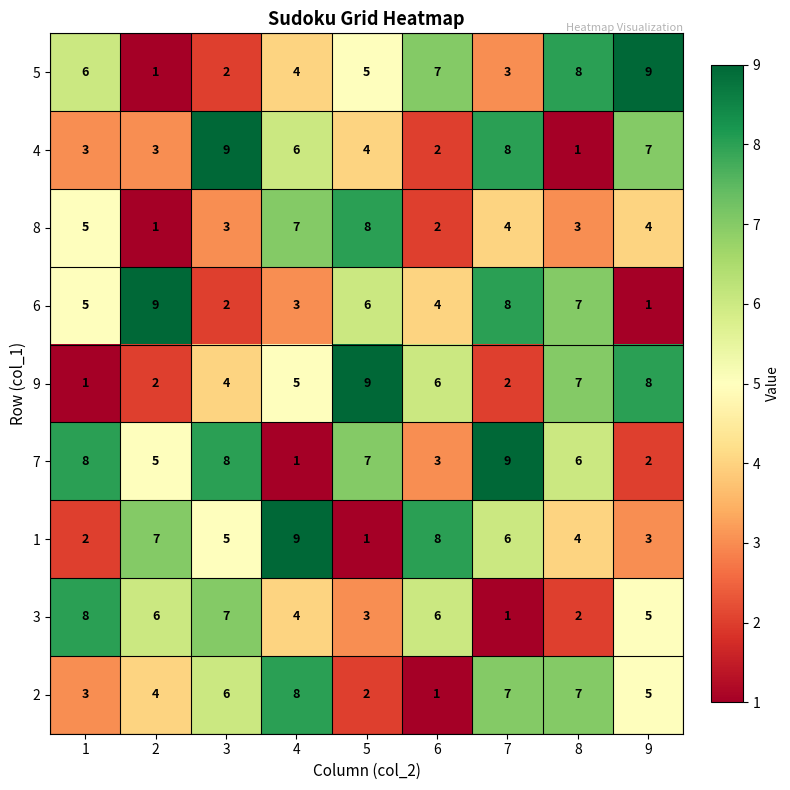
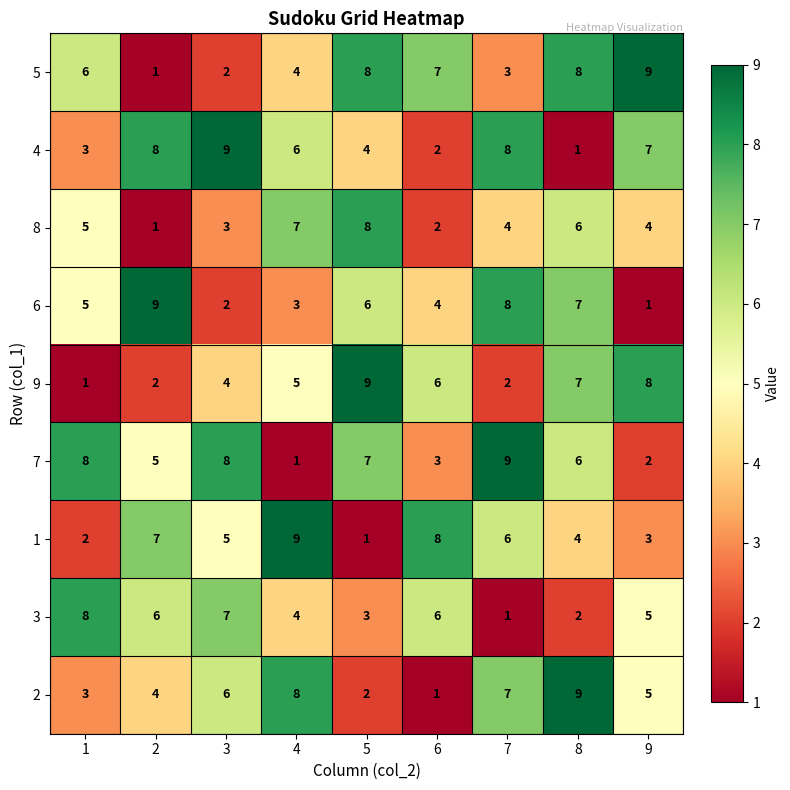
5, 5: 5 -> 8
4, 2: 3 -> 8
8, 8: 3 -> 6
2, 8: 7 -> 9
